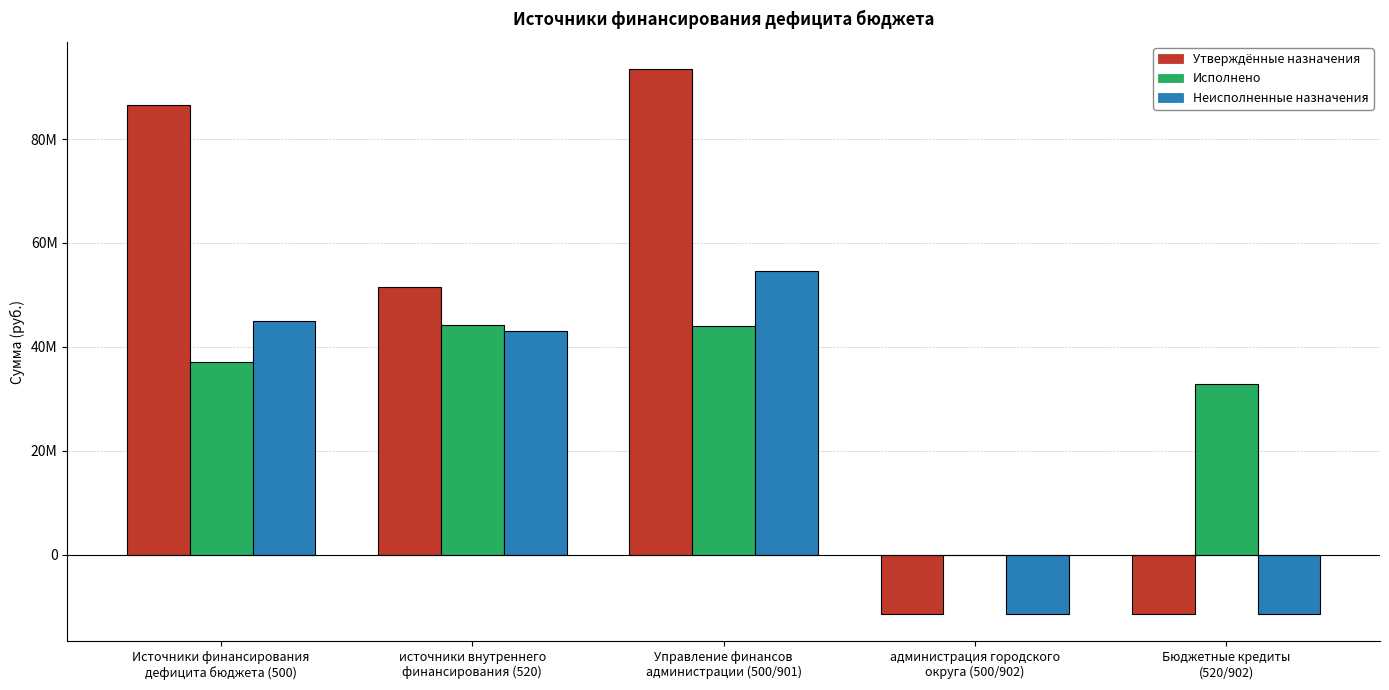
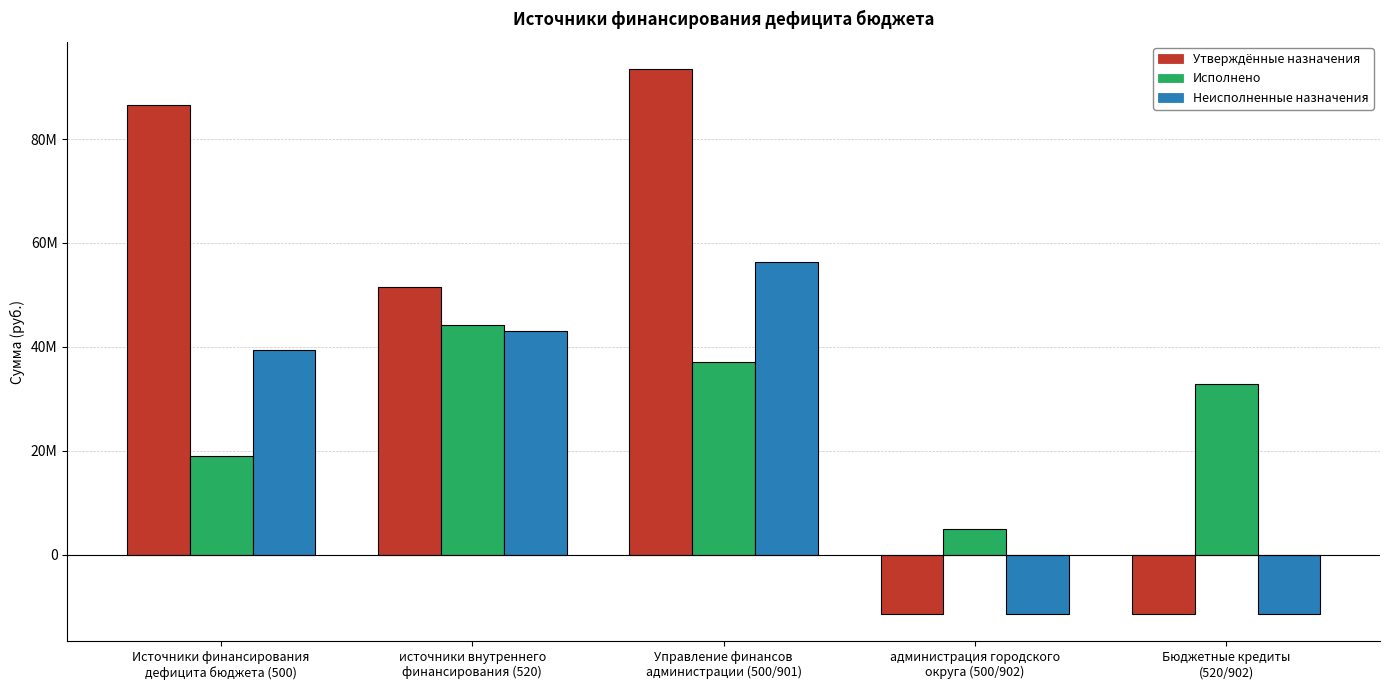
Исполнено, Источники финансирования дефицита бюджета (500): 37000000 -> 19000000
Неисполненные назначения, Источники финансирования дефицита бюджета (500): 45000000 -> 39000000
Исполнено, Управление финансов администрации (500/901): 44000000 -> 37000000
Неисполненные назначения, Управление финансов администрации (500/901): 55000000 -> 56000000
Исполнено, администрация городского округа (500/902): 0 -> 5000000
